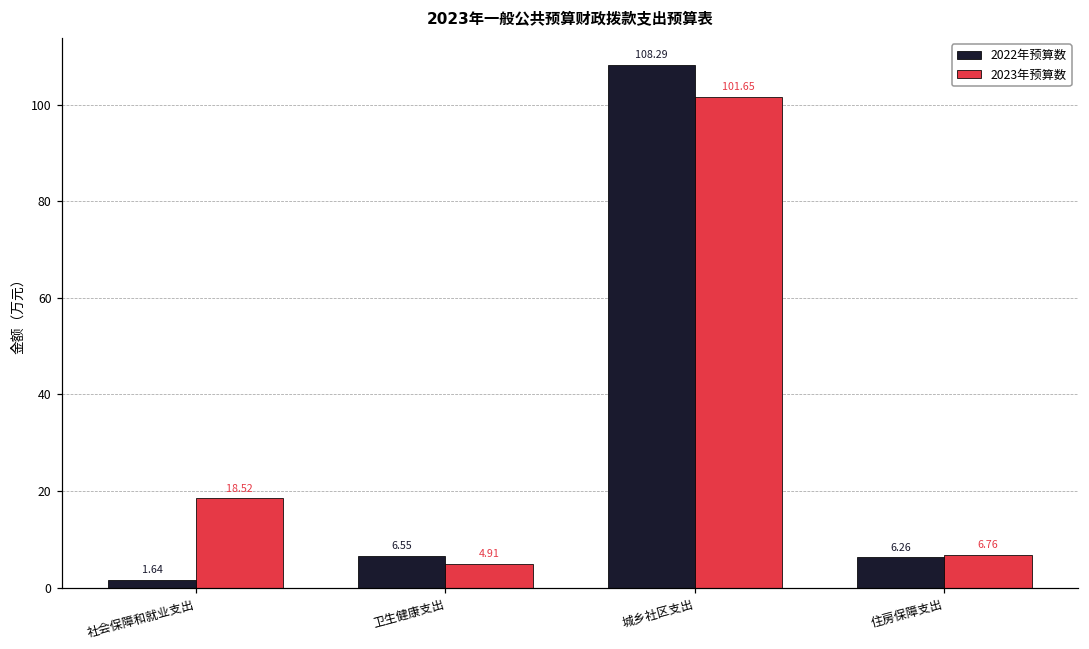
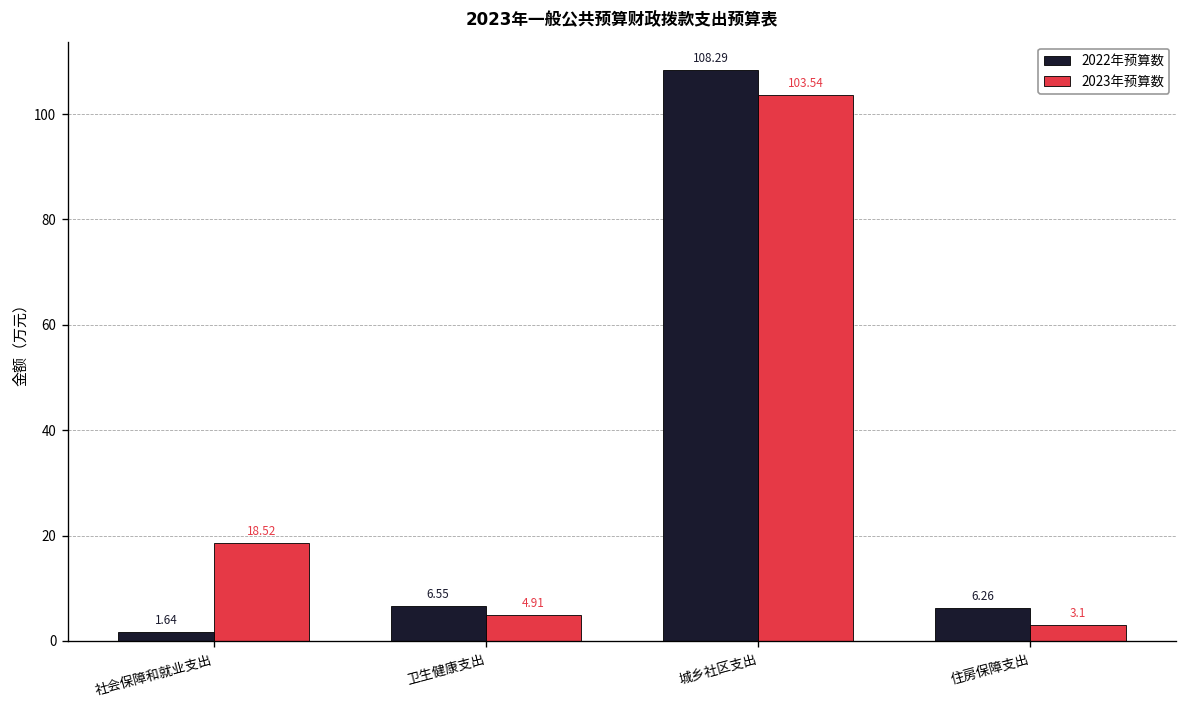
2023年预算数, 城乡社区支出: 101.65 -> 103.54
2023年预算数, 住房保障支出: 6.76 -> 3.1
